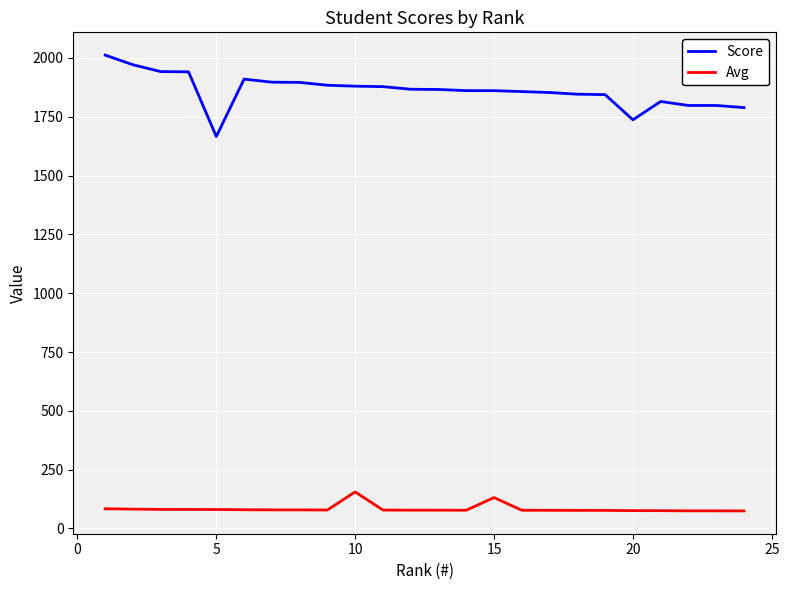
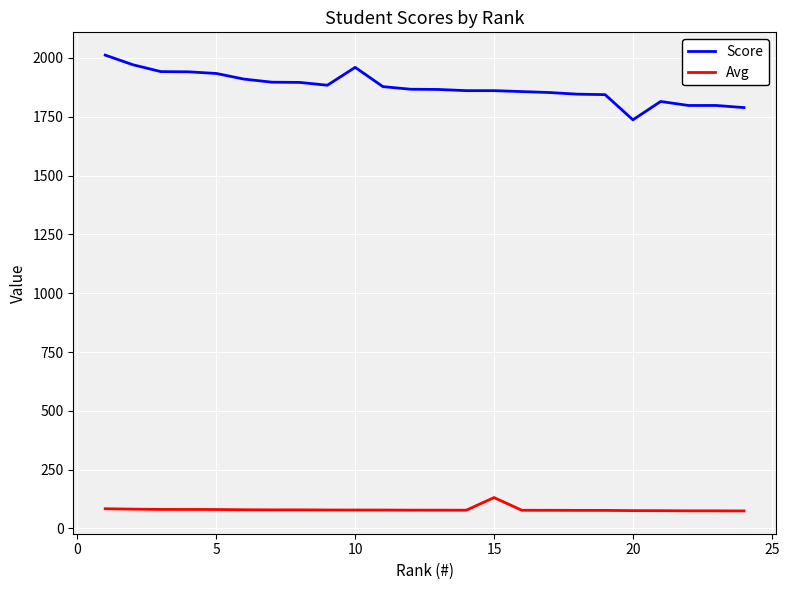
Score, 5: 1670 -> 1930
Score, 10: 1880 -> 1960
Avg, 10: 160 -> 80
